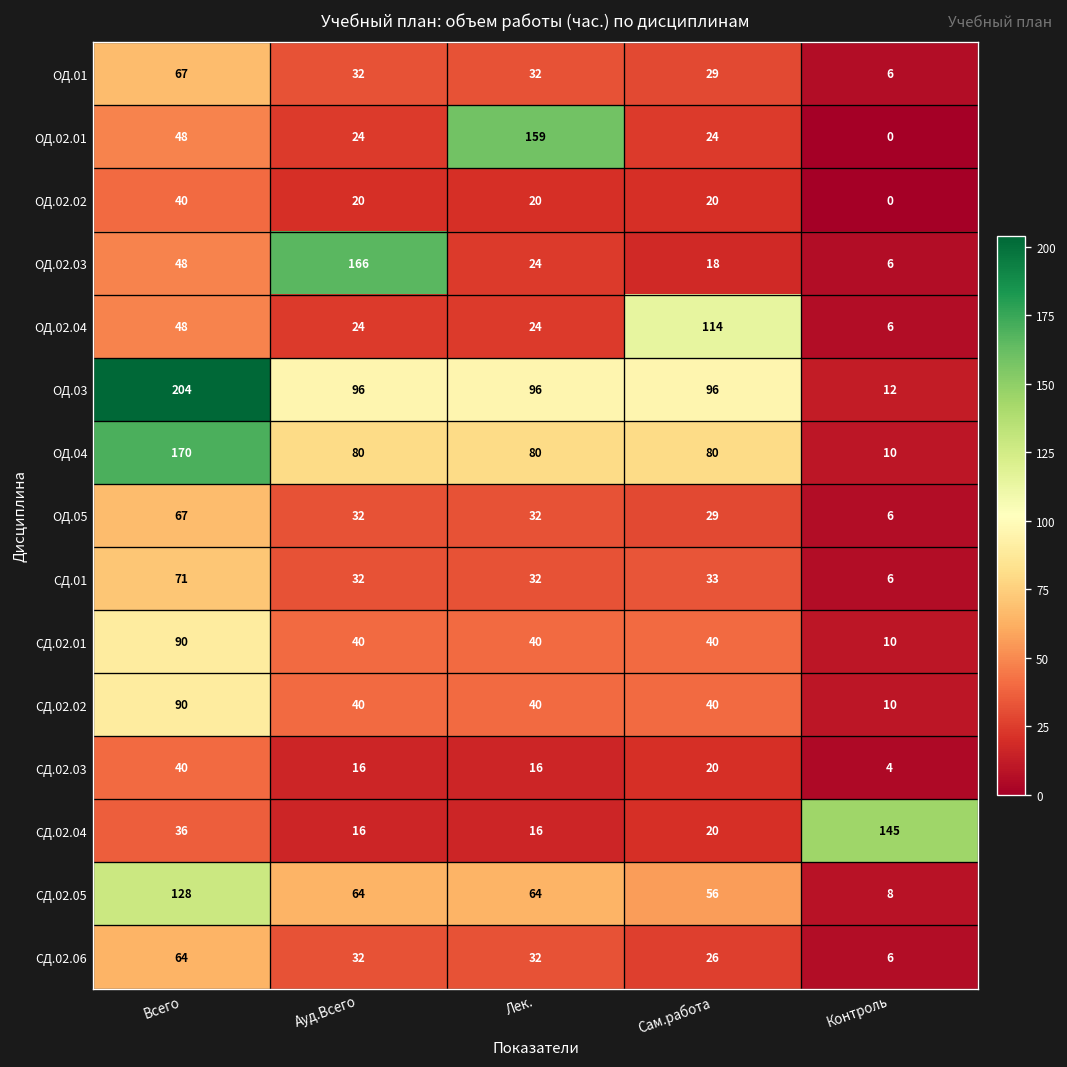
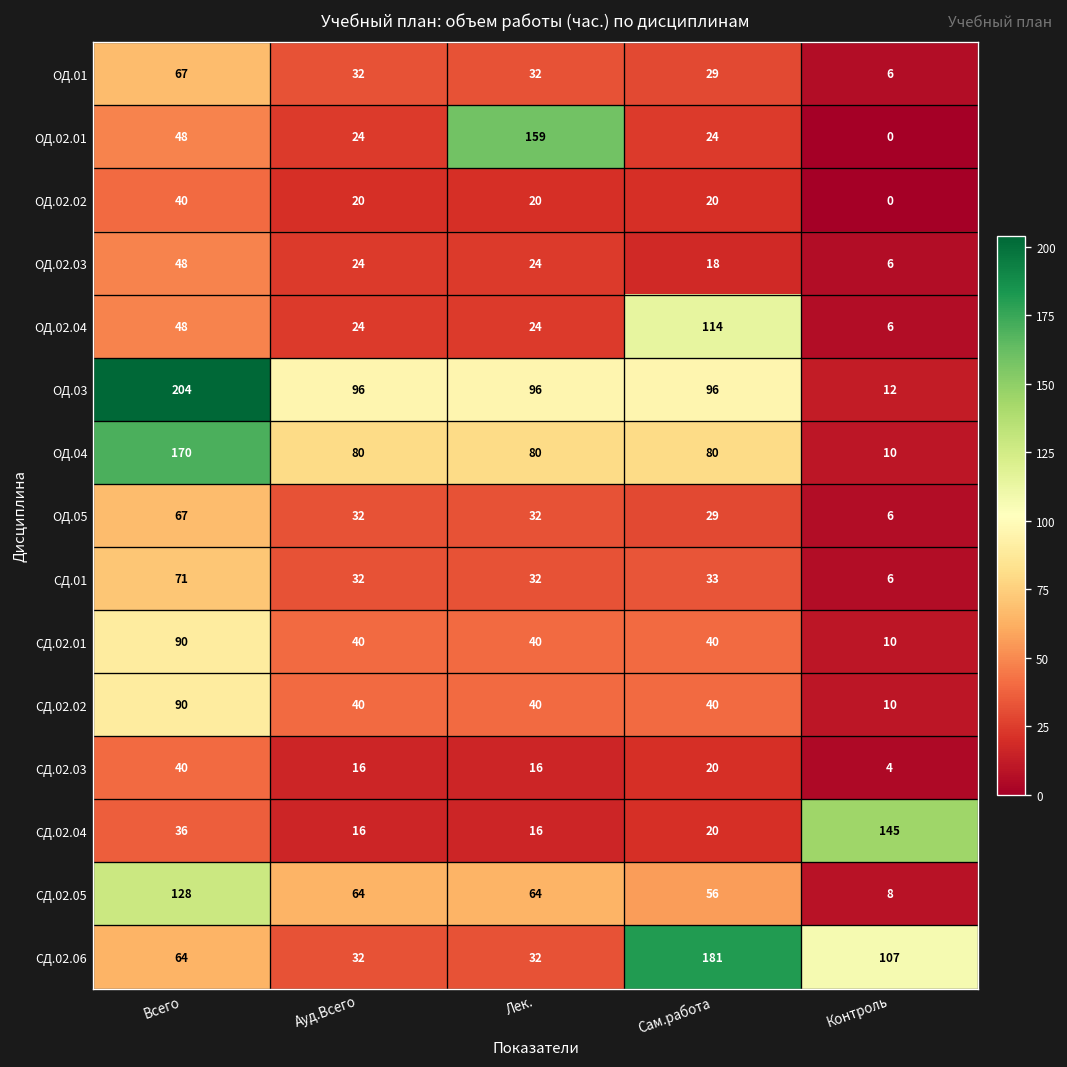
ОД.02.03, Ауд.Всего: 166 -> 24
СД.02.06, Сам.работа: 26 -> 181
СД.02.06, Контроль: 6 -> 107
